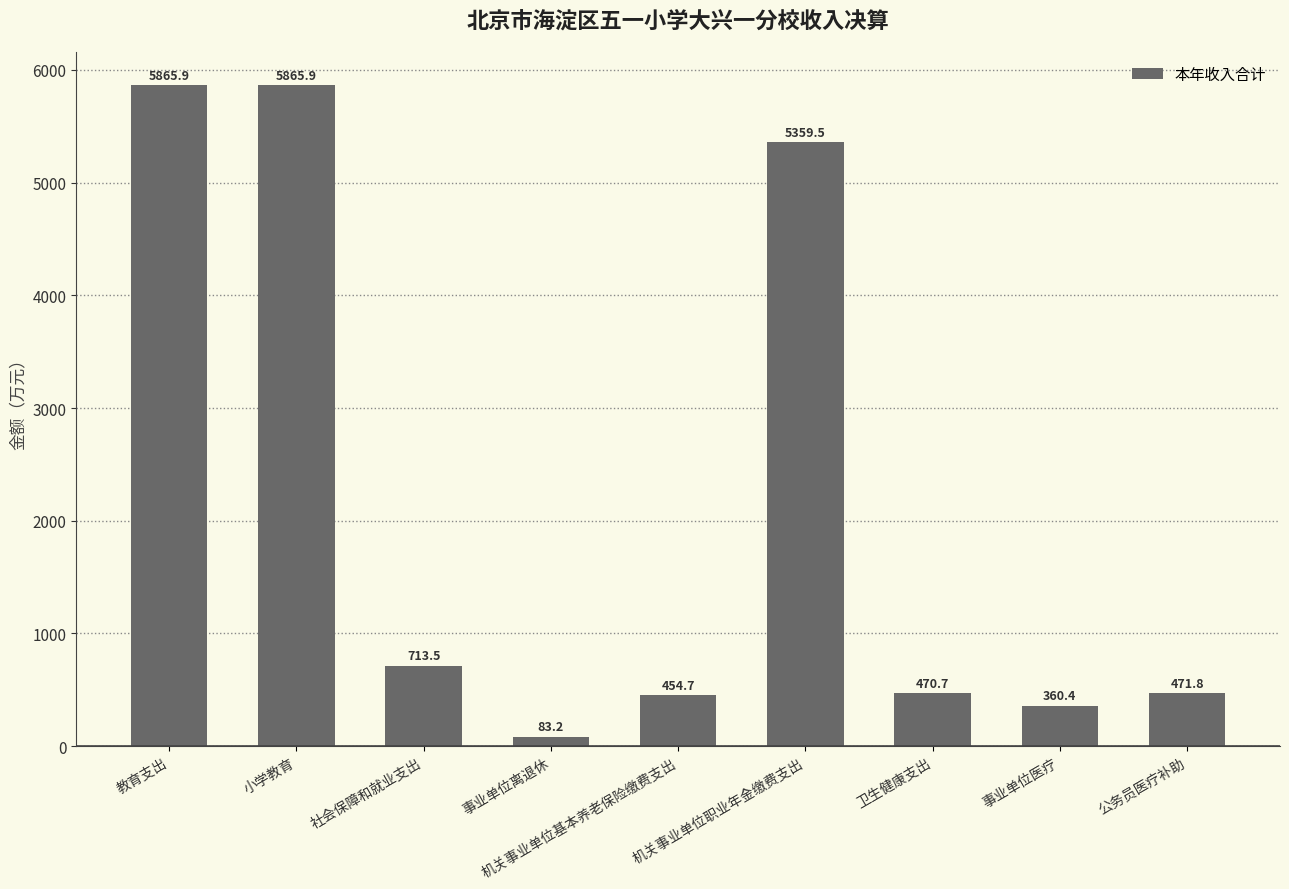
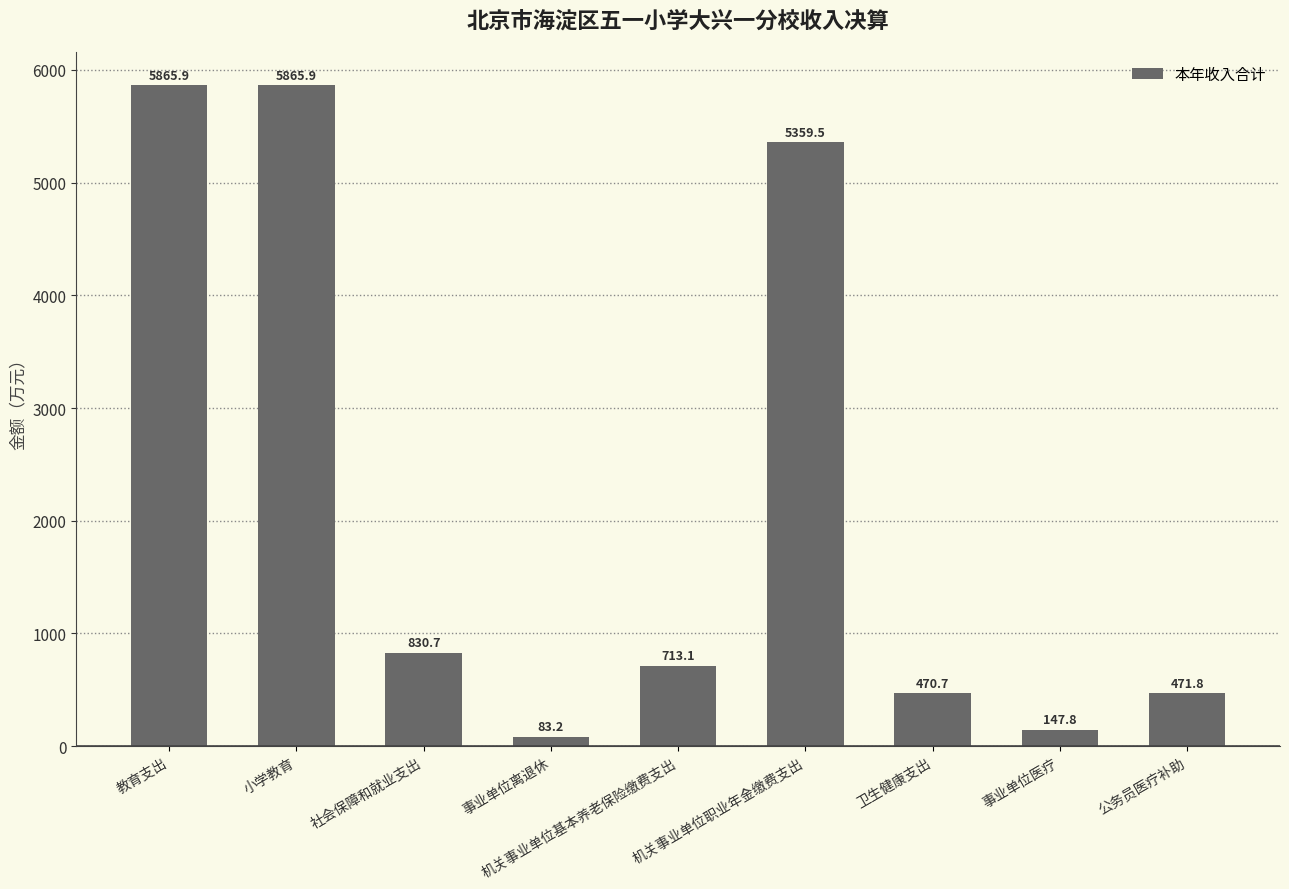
社会保障和就业支出: 713.5 -> 830.7
机关事业单位基本养老保险缴费支出: 454.7 -> 713.1
事业单位医疗: 360.4 -> 147.8
